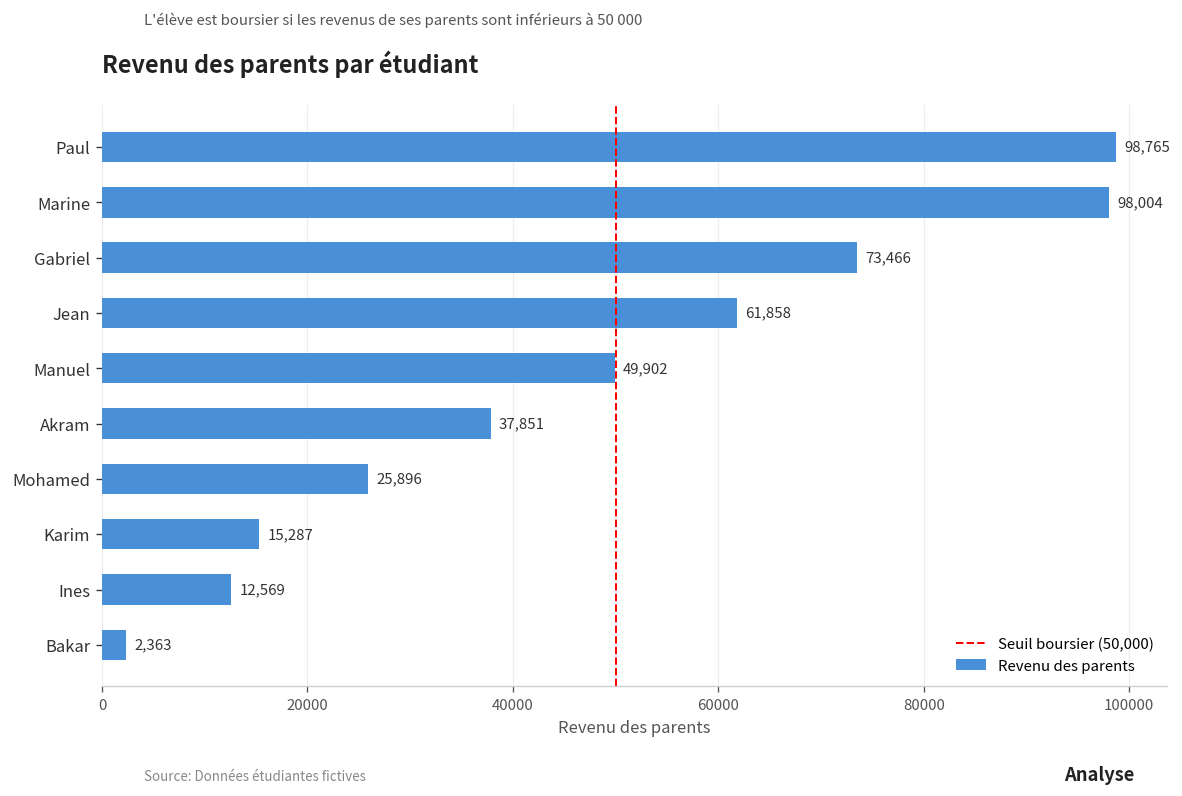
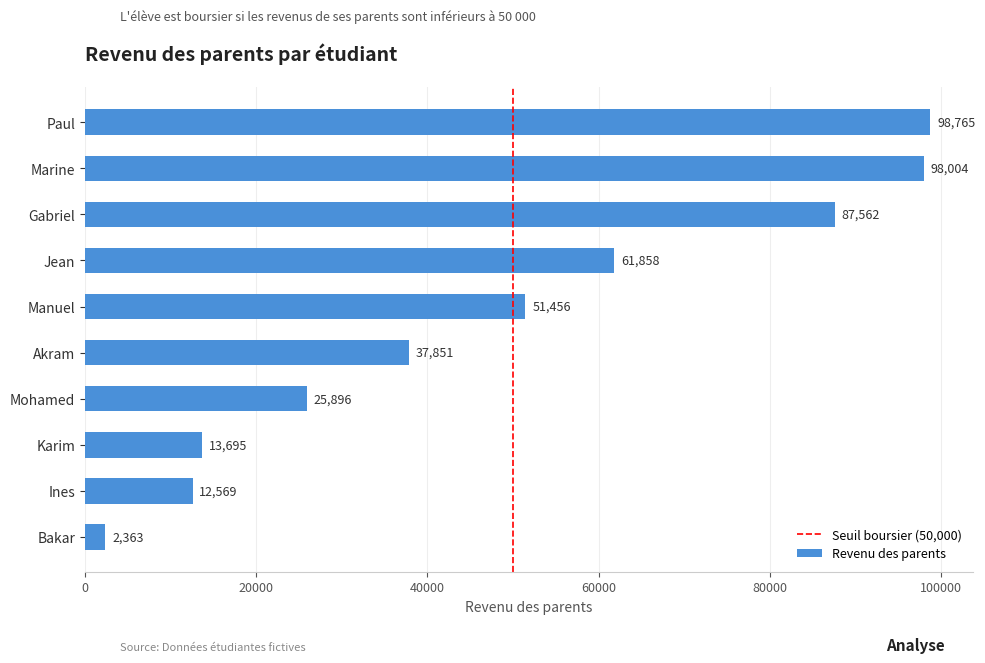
Gabriel: 73,466 -> 87,562
Manuel: 49,902 -> 51,456
Karim: 15,287 -> 13,695
